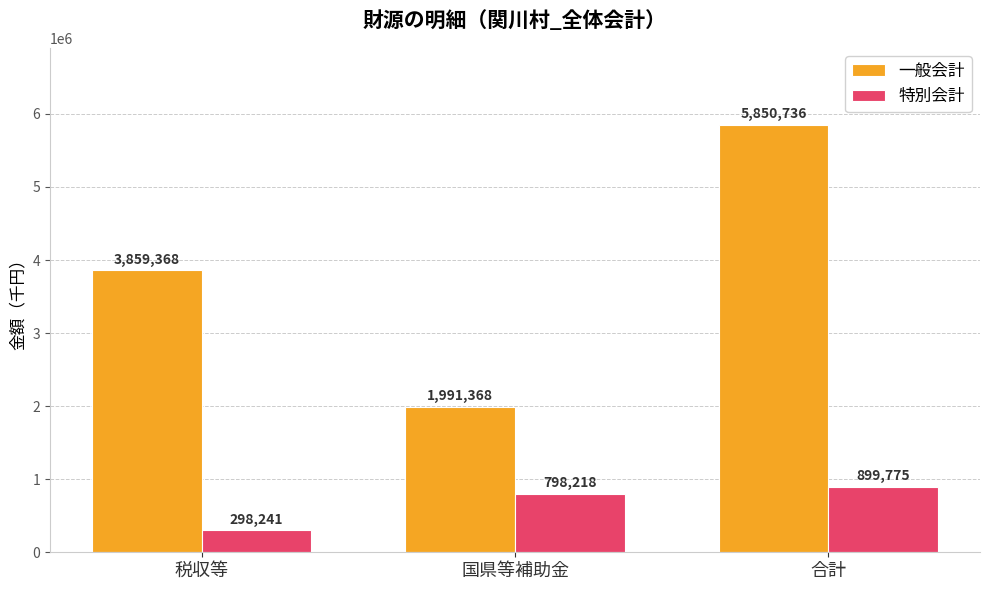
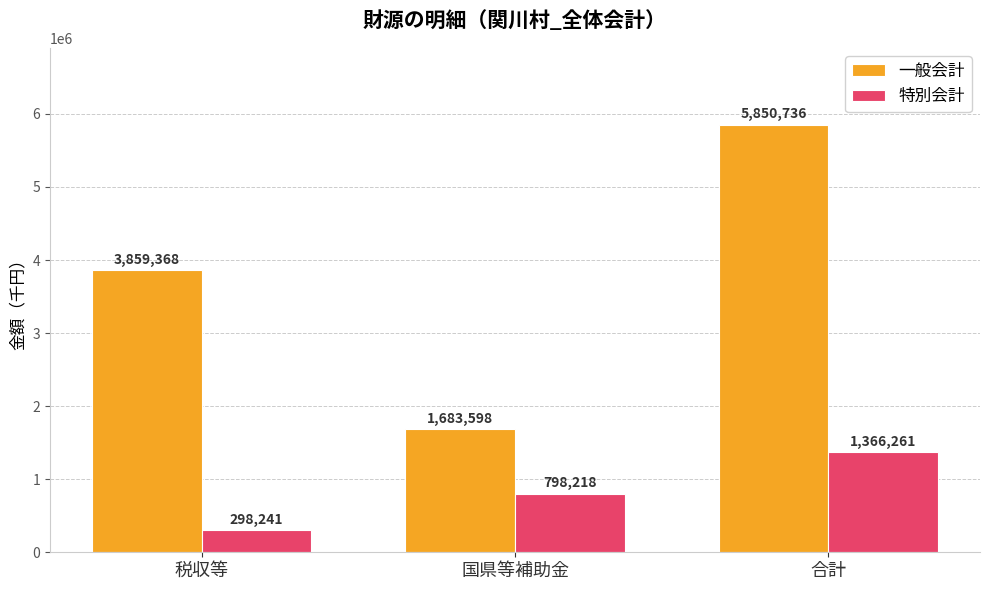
一般会計, 国県等補助金: 1,991,368 -> 1,683,598
特別会計, 合計: 899,775 -> 1,366,261
